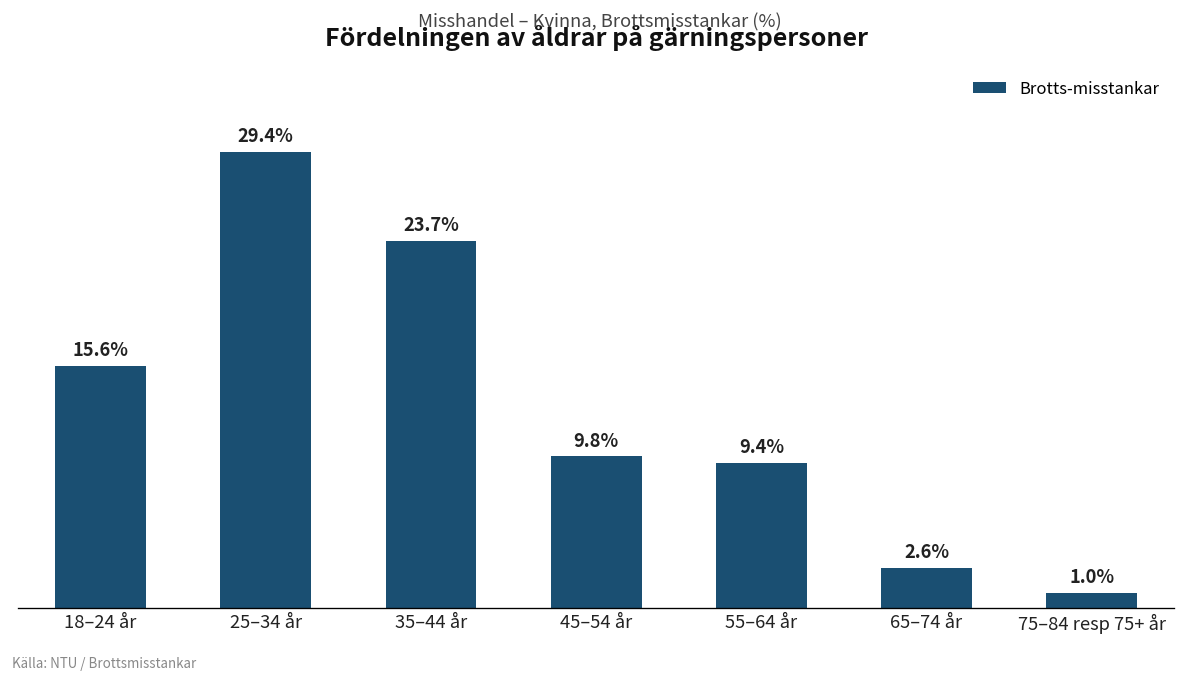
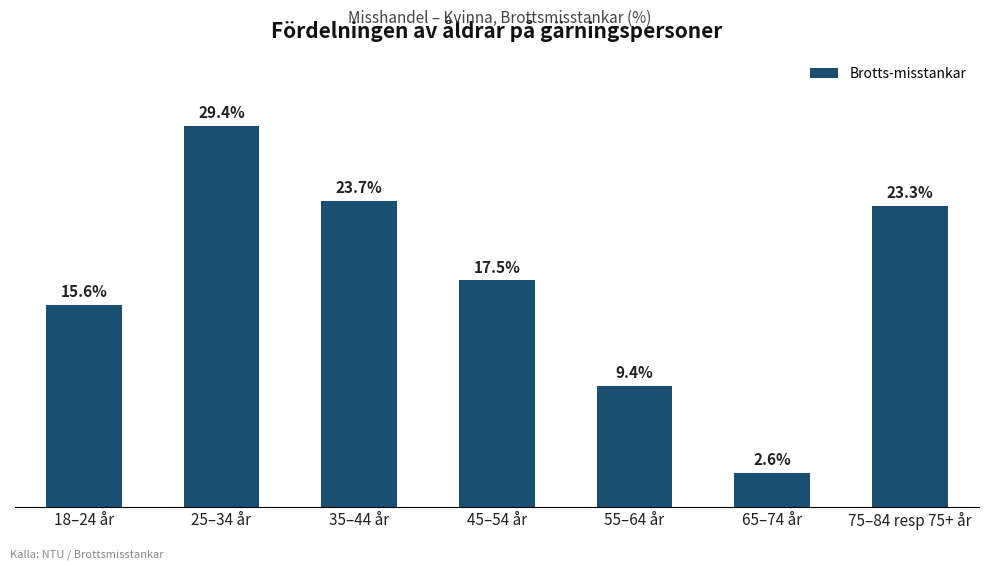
45–54 år: 9.8% -> 17.5%
75–84 resp 75+ år: 1.0% -> 23.3%
